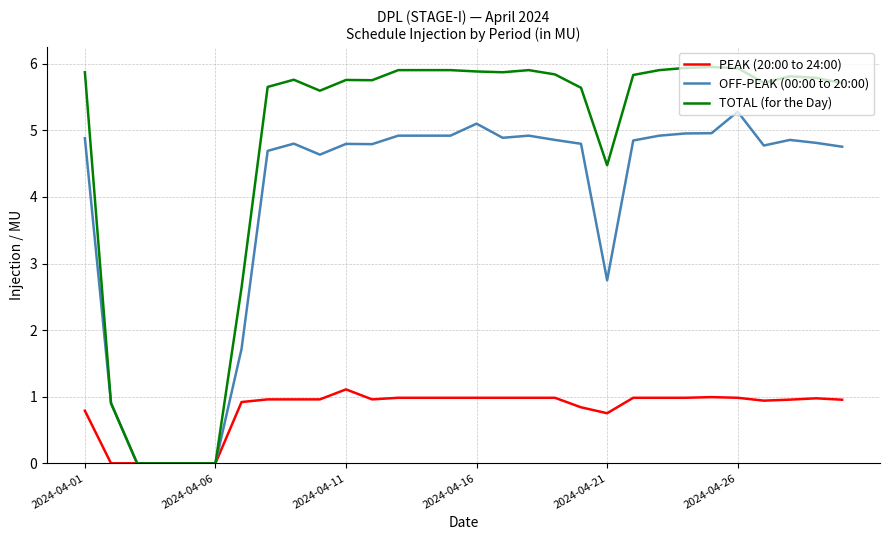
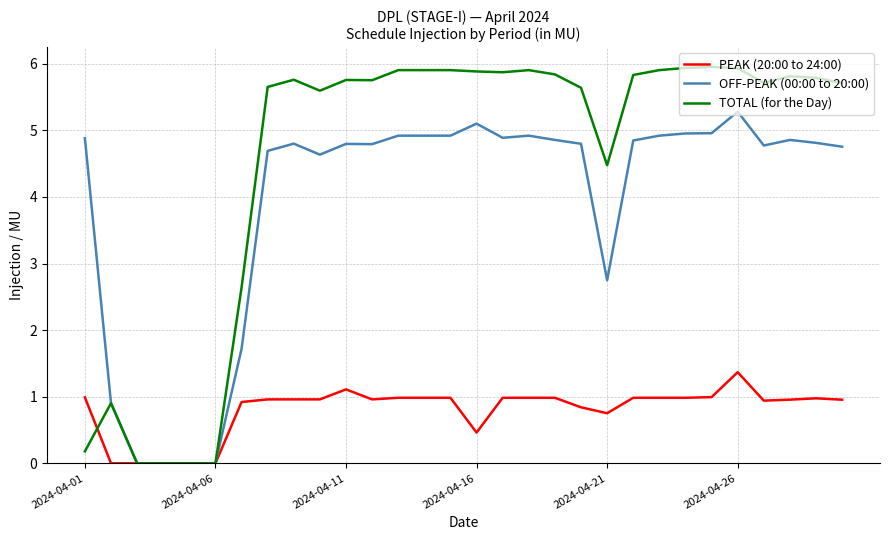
PEAK (20:00 to 24:00), 2024-04-01: 0.8 -> 1.0
TOTAL (for the Day), 2024-04-01: 5.9 -> 0.2
PEAK (20:00 to 24:00), 2024-04-16: 1.0 -> 0.5
PEAK (20:00 to 24:00), 2024-04-26: 1.0 -> 1.4
